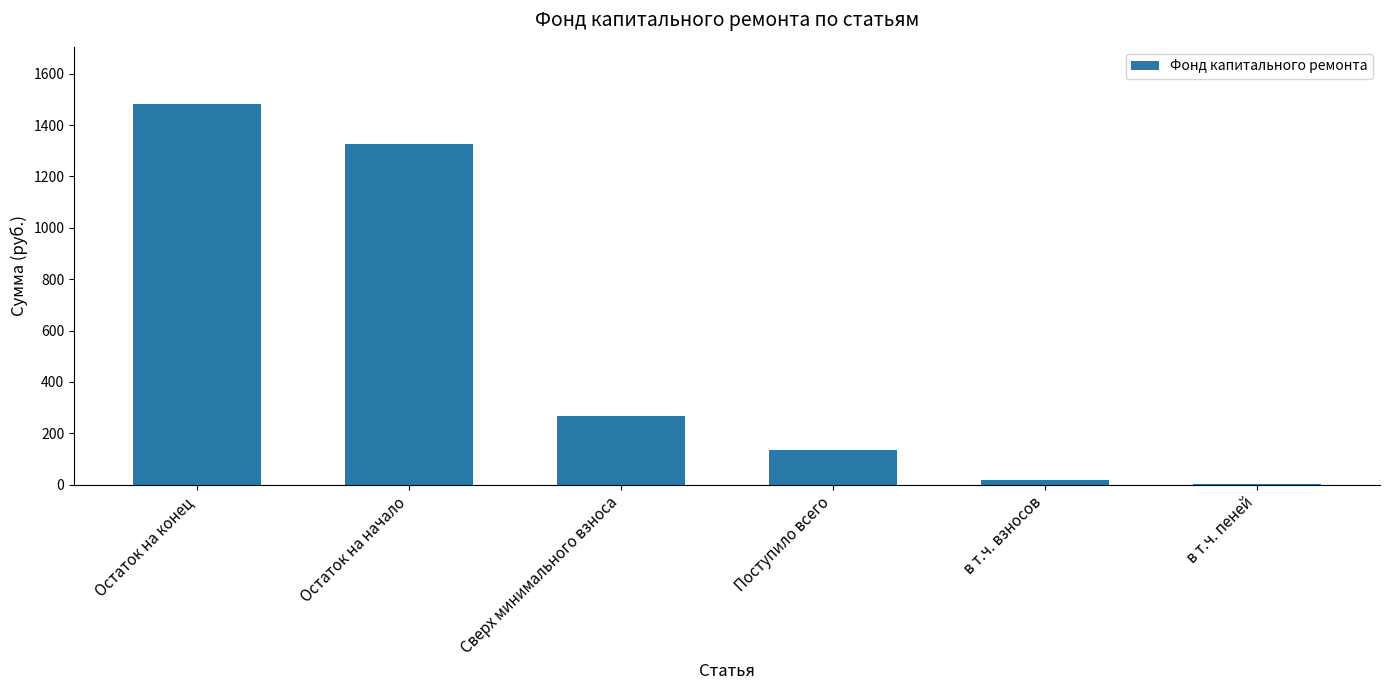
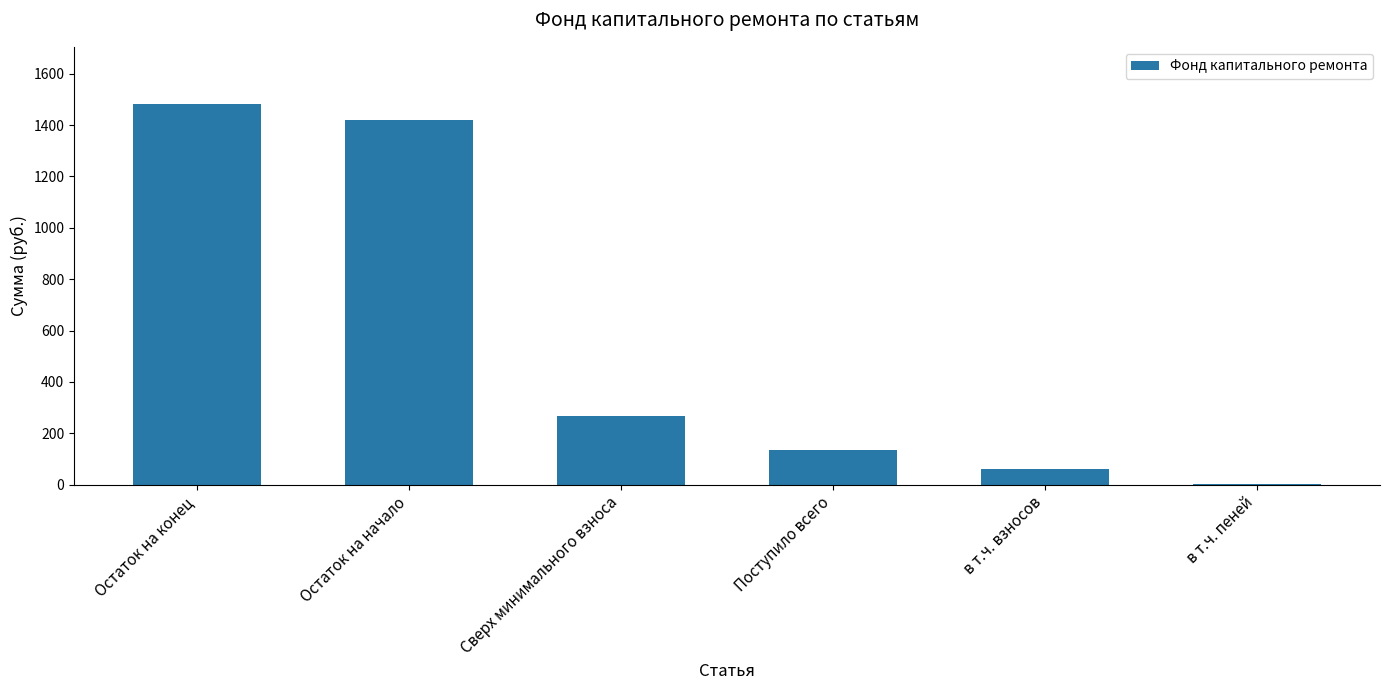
Остаток на начало: 1320 -> 1420
в т.ч. взносов: 20 -> 60
